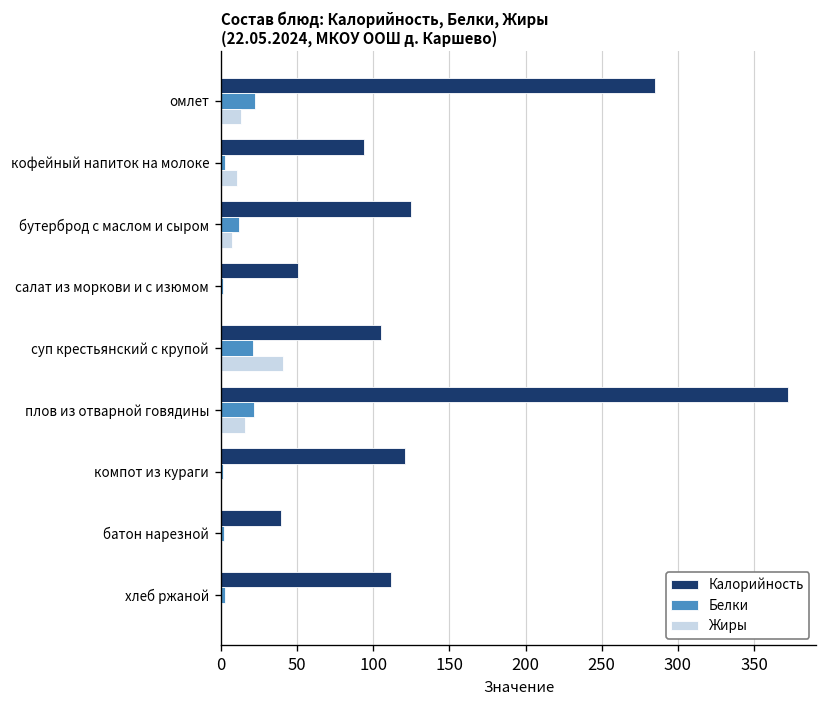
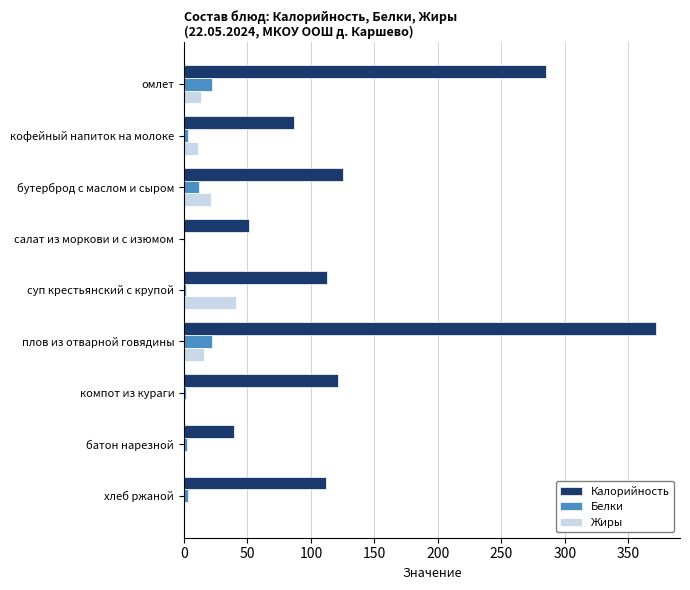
Калорийность, кофейный напиток на молоке: 94 -> 86
Жиры, бутерброд с маслом и сыром: 7 -> 21
Калорийность, суп крестьянский с крупой: 105 -> 113
Белки, суп крестьянский с крупой: 21 -> 2
